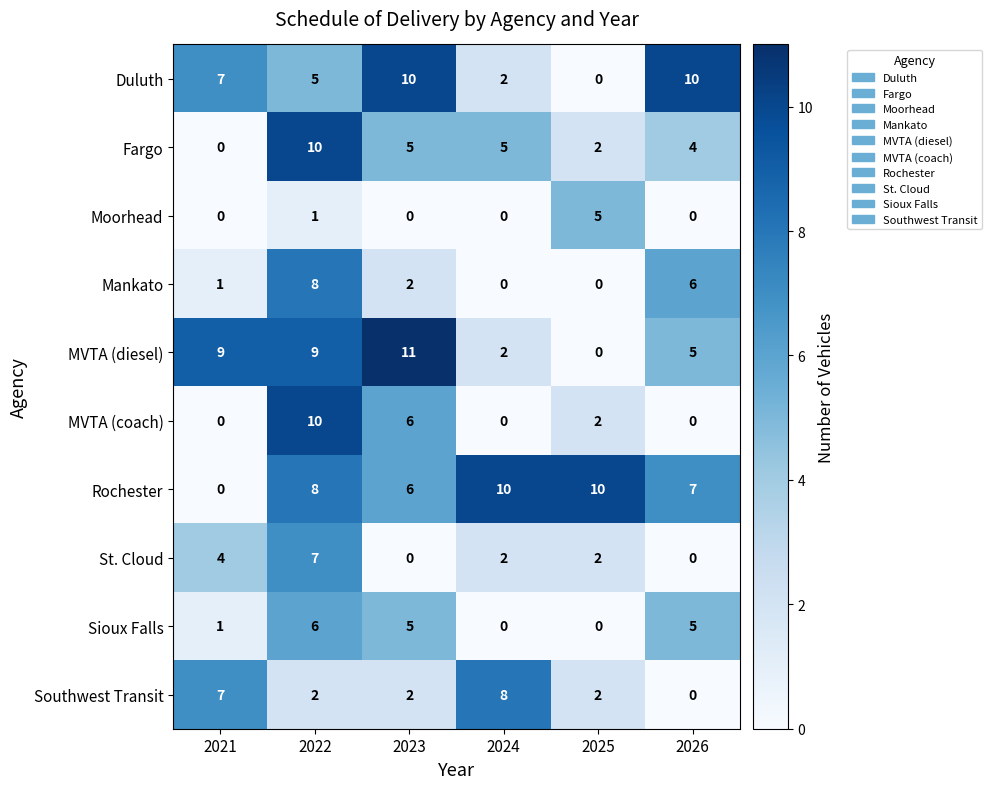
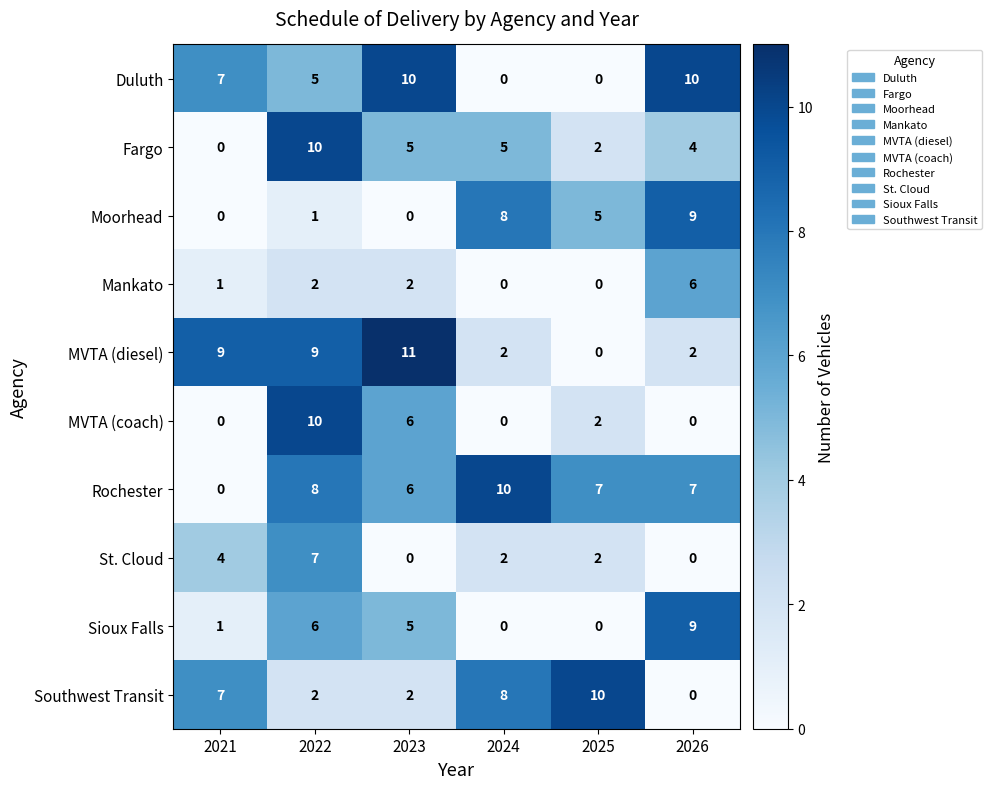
Duluth, 2024: 2 -> 0
Moorhead, 2024: 0 -> 8
Moorhead, 2026: 0 -> 9
Mankato, 2022: 8 -> 2
MVTA (diesel), 2026: 5 -> 2
Rochester, 2025: 10 -> 7
Sioux Falls, 2026: 5 -> 9
Southwest Transit, 2025: 2 -> 10
